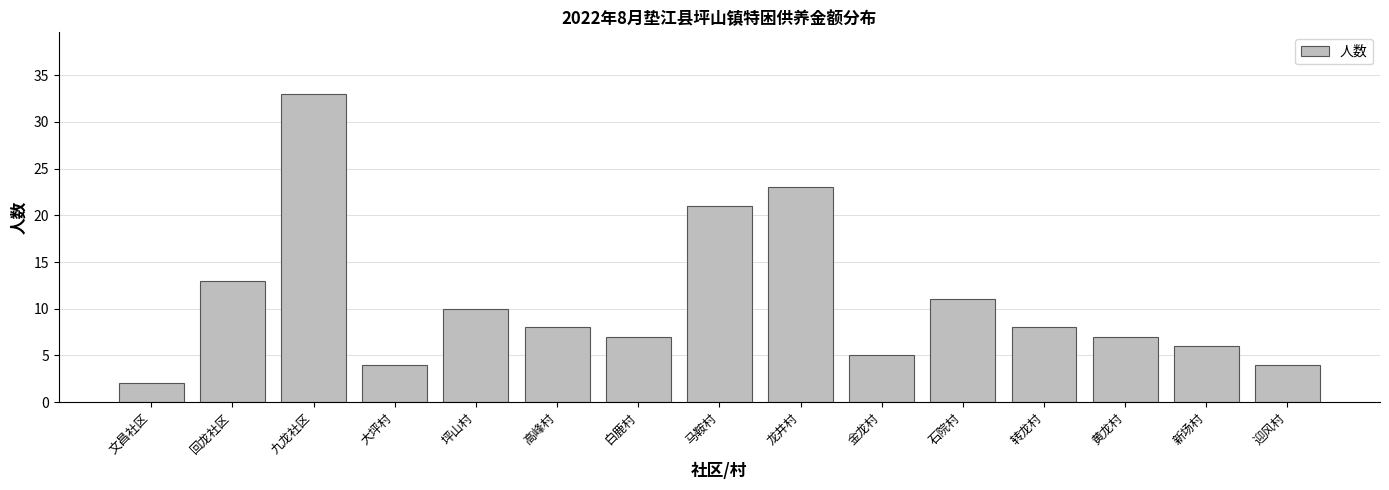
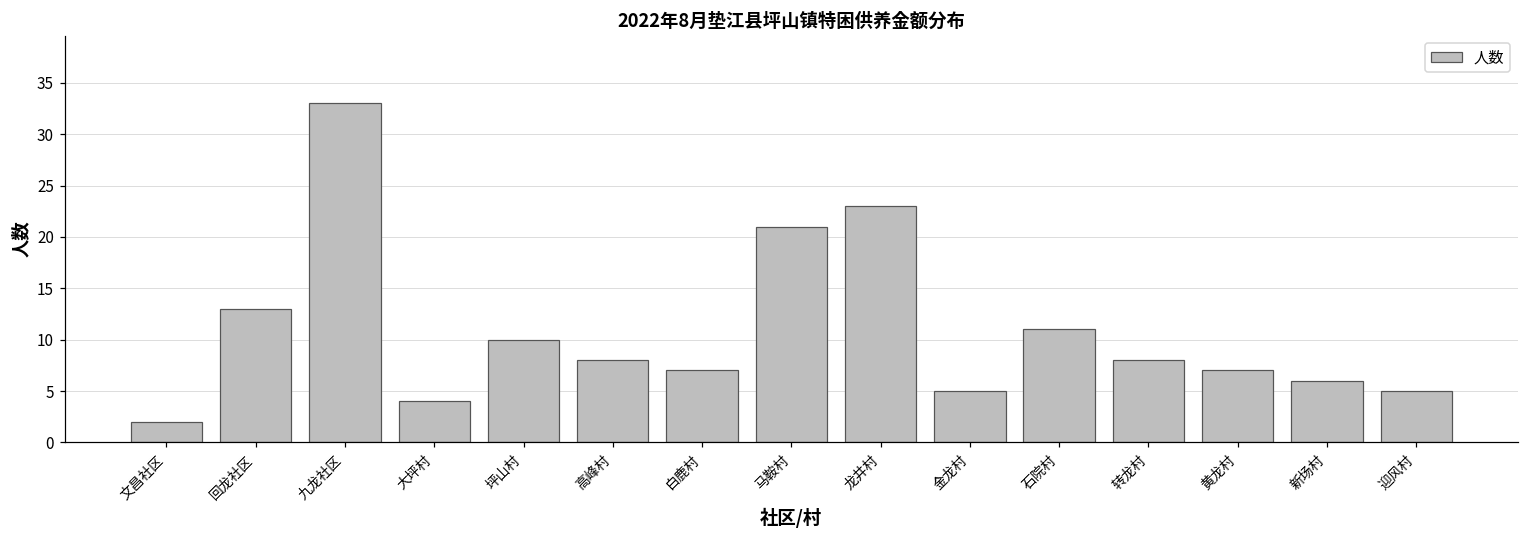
迎风村: 4 -> 5
